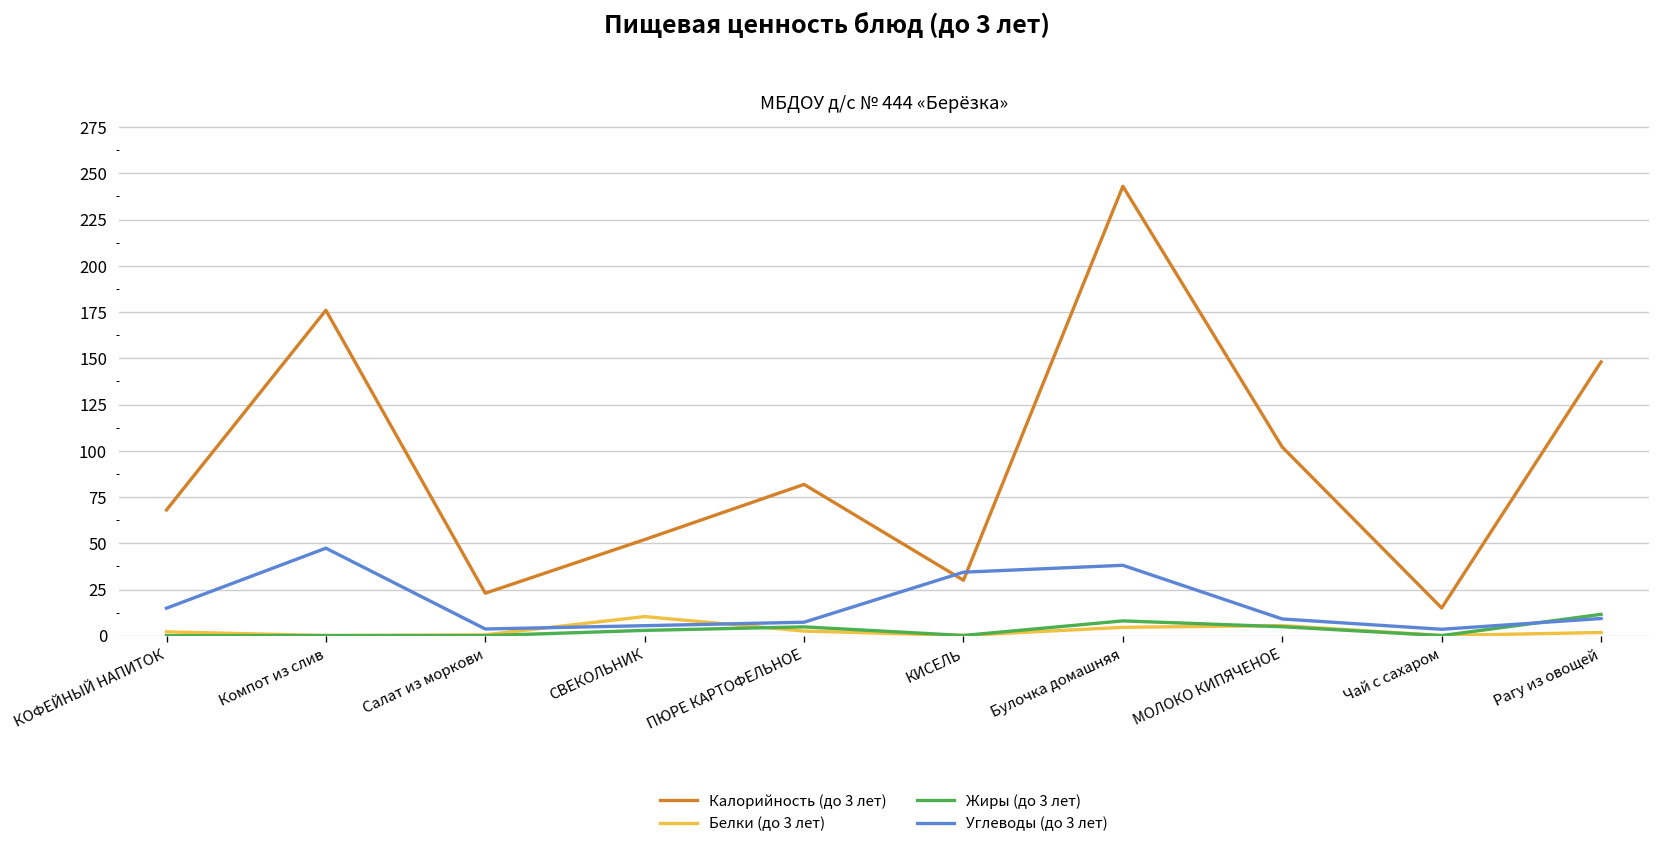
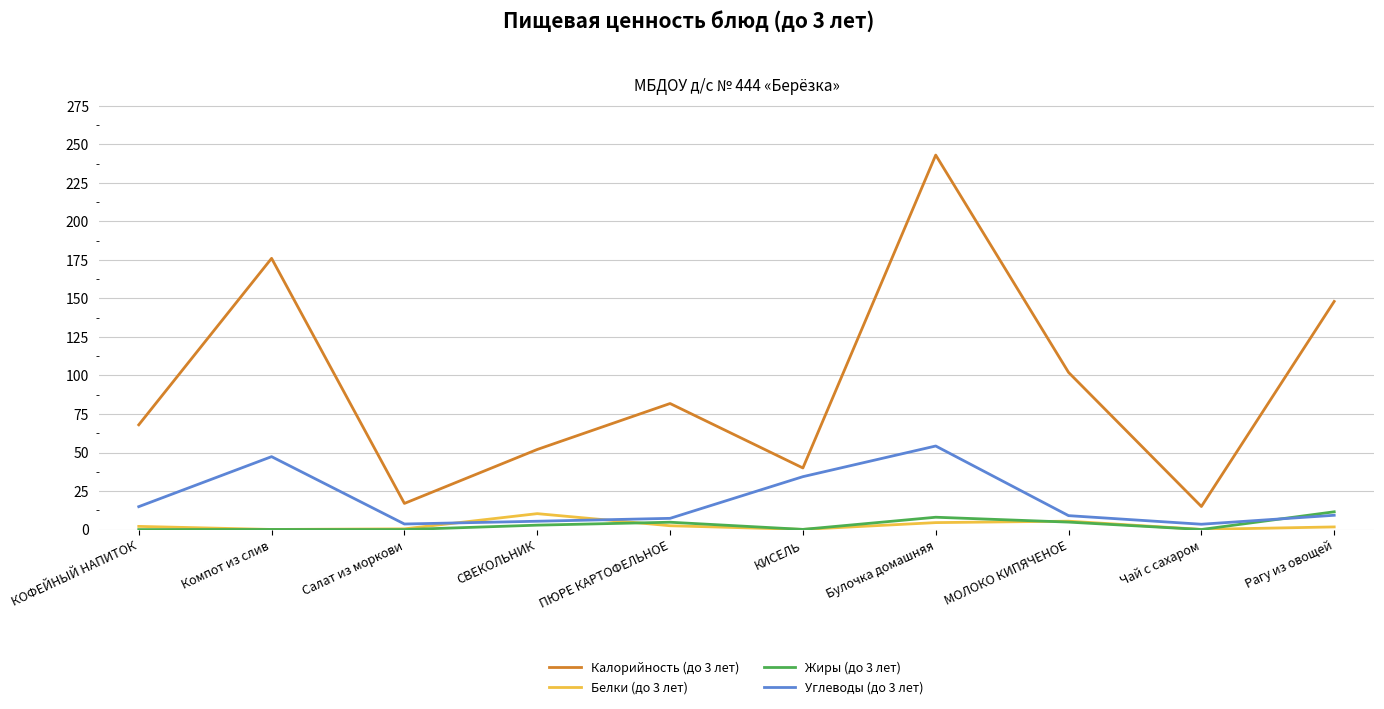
Калорийность (до 3 лет), Салат из моркови: 23 -> 17
Калорийность (до 3 лет), КИСЕЛЬ: 30 -> 40
Углеводы (до 3 лет), Булочка домашняя: 38 -> 54
